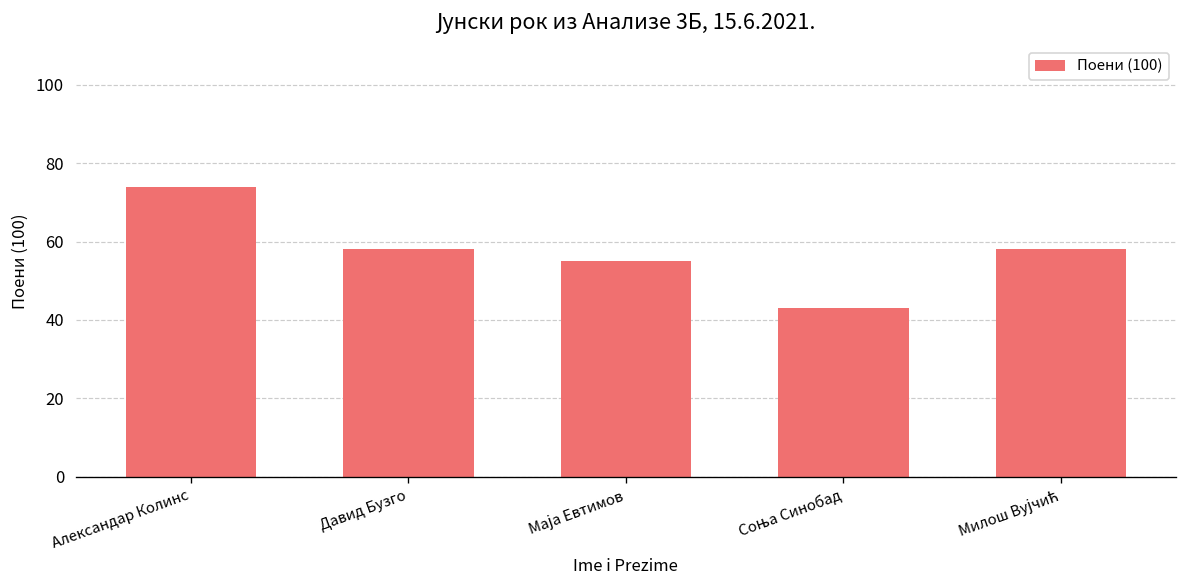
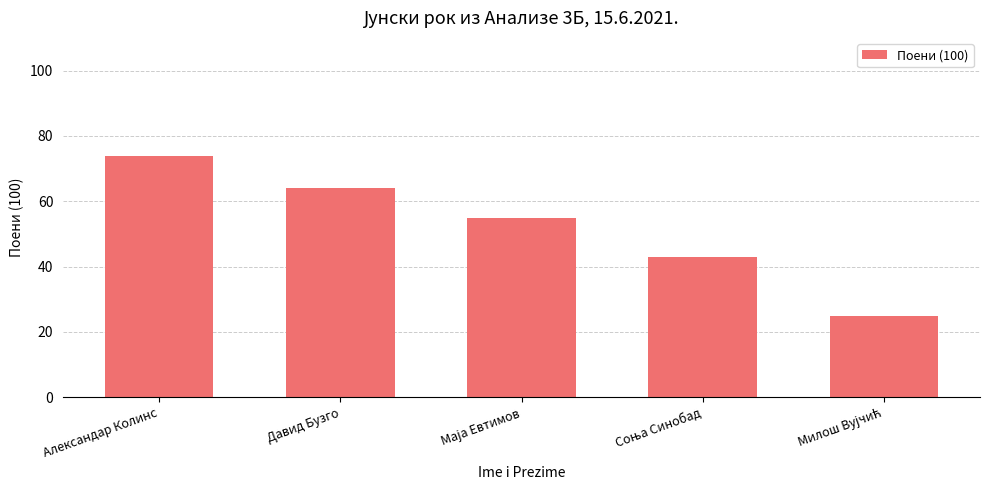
Давид Бузго: 58 -> 64
Милош Вујчић: 58 -> 25
